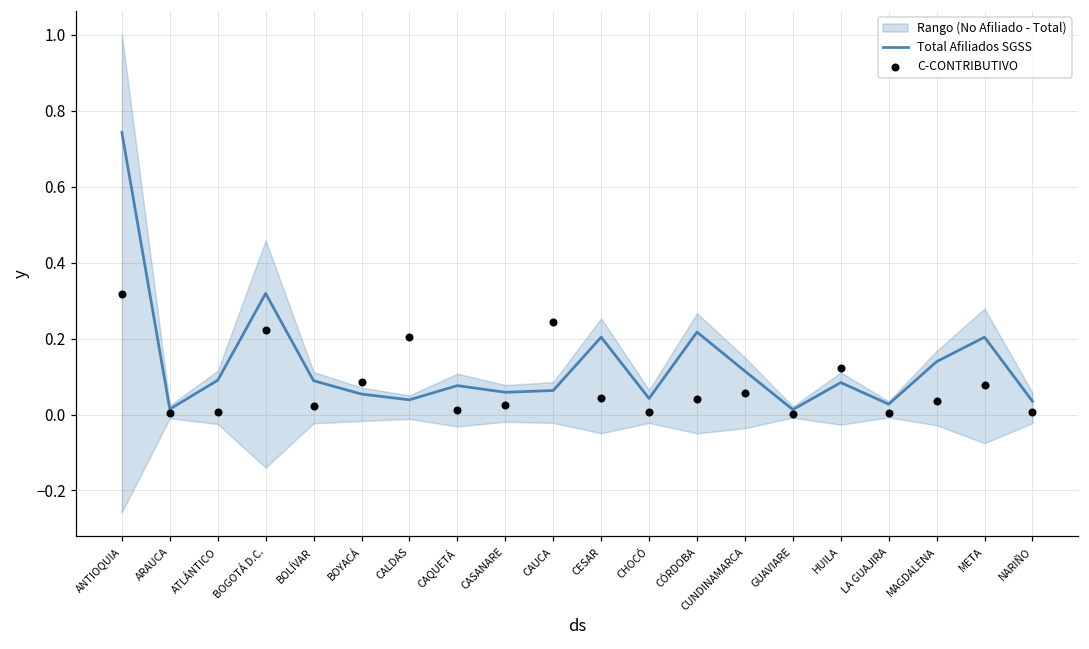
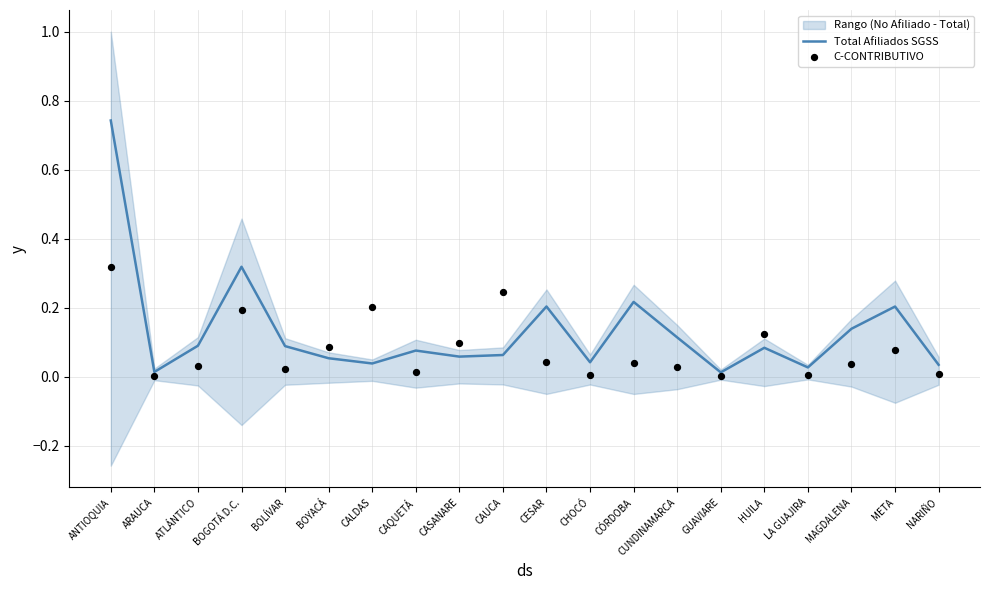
C-CONTRIBUTIVO, ATLÁNTICO: 0.01 -> 0.03
C-CONTRIBUTIVO, BOGOTÁ D.C.: 0.22 -> 0.19
C-CONTRIBUTIVO, CASANARE: 0.02 -> 0.10
C-CONTRIBUTIVO, CUNDINAMARCA: 0.06 -> 0.03
